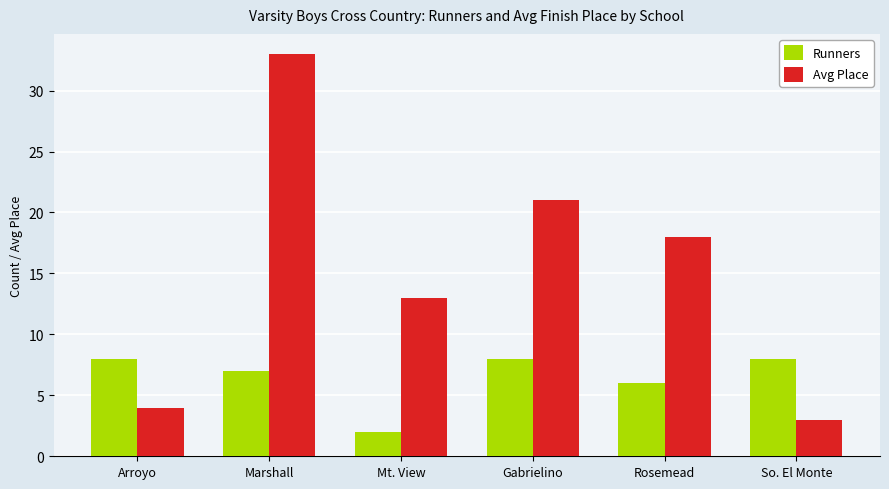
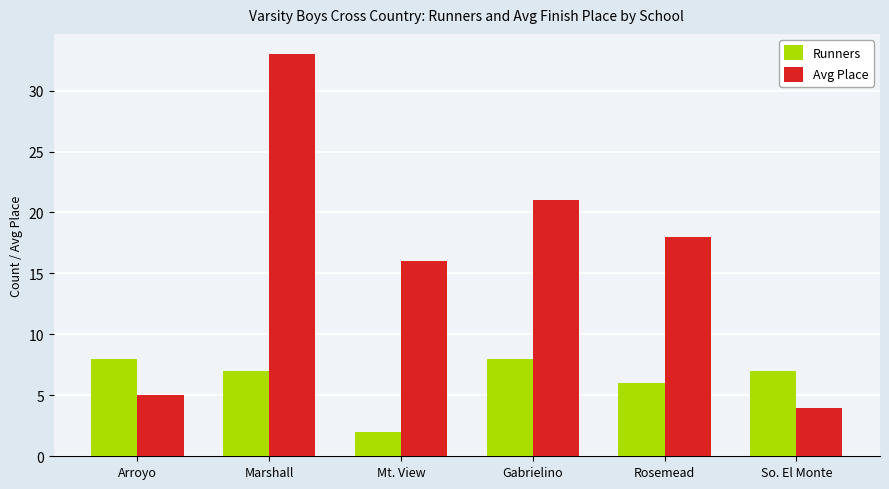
Avg Place, Arroyo: 4 -> 5
Avg Place, Mt. View: 13 -> 16
Runners, So. El Monte: 8 -> 7
Avg Place, So. El Monte: 3 -> 4
